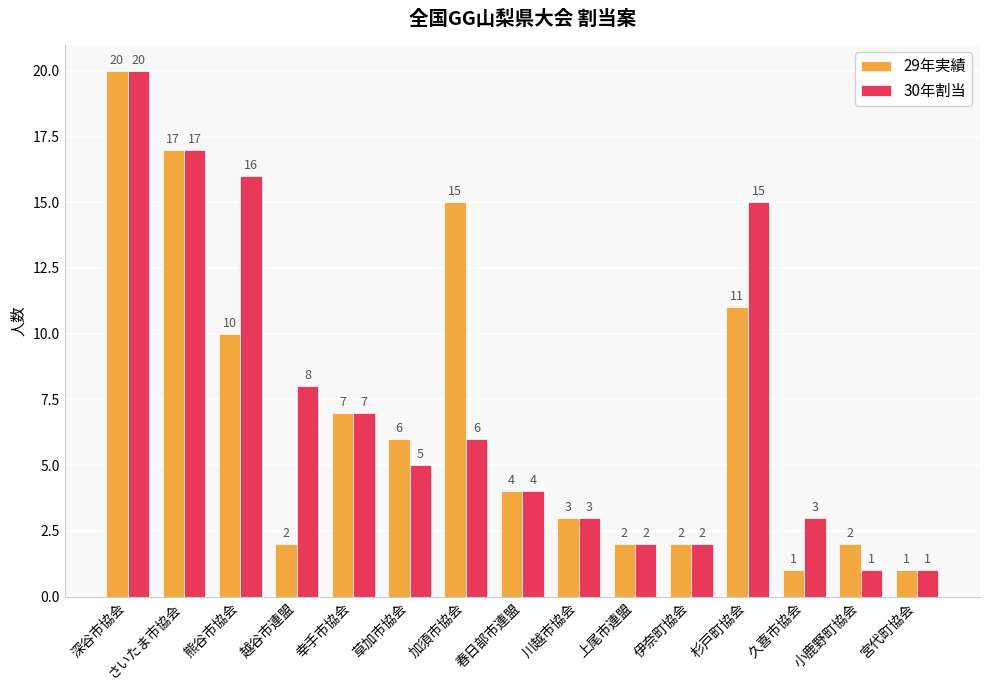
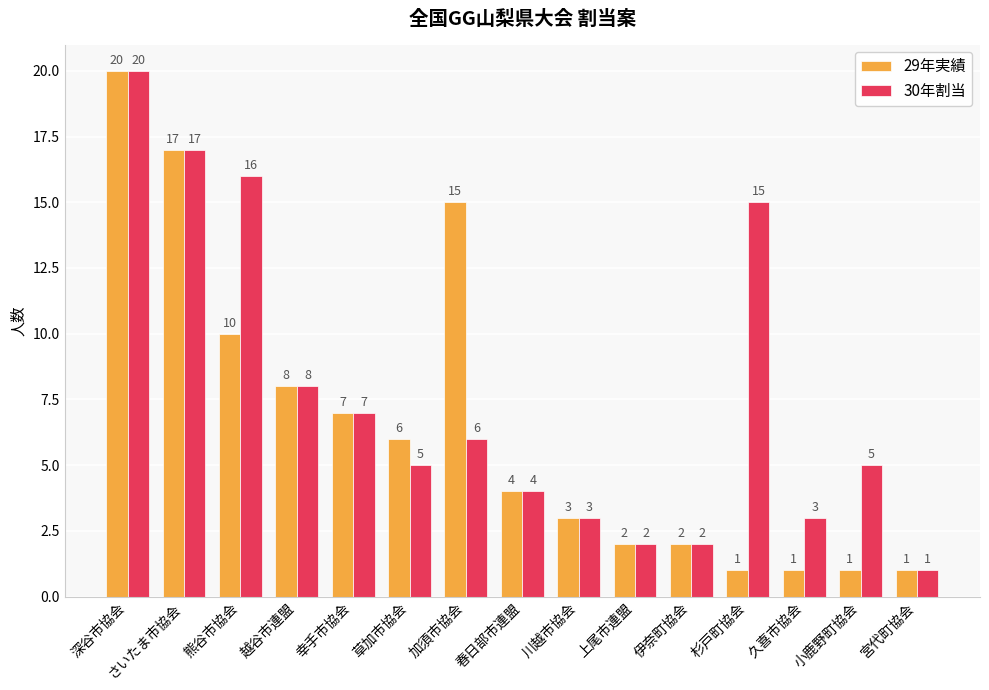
29年実績, 越谷市連盟: 2 -> 8
29年実績, 杉戸町協会: 11 -> 1
29年実績, 小鹿野町協会: 2 -> 1
30年割当, 小鹿野町協会: 1 -> 5
